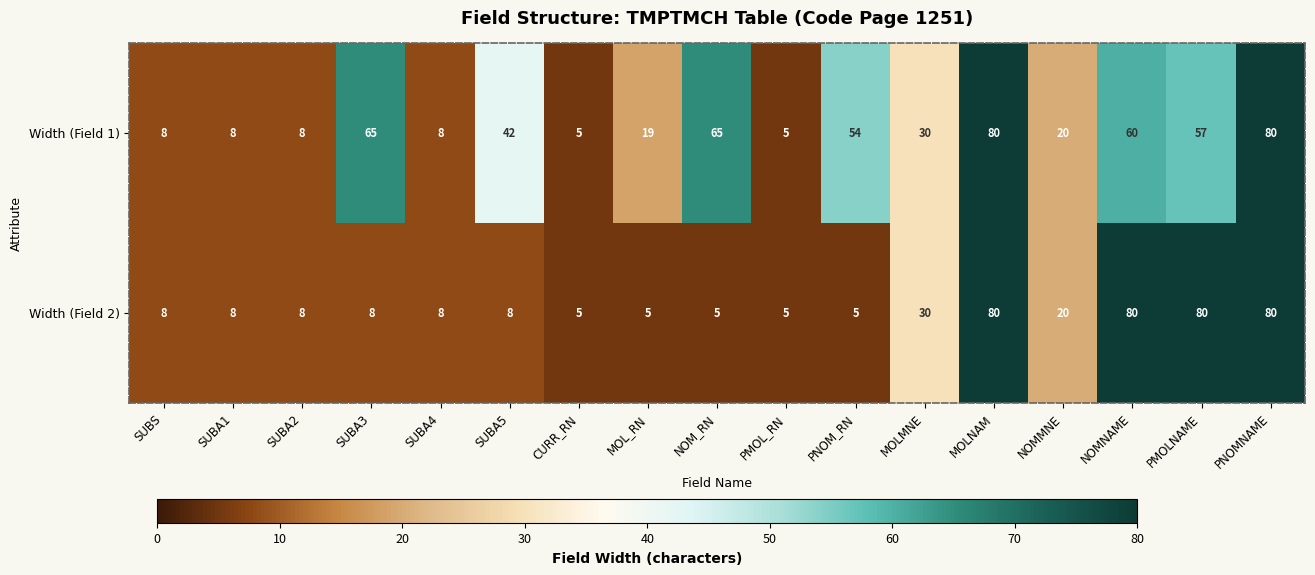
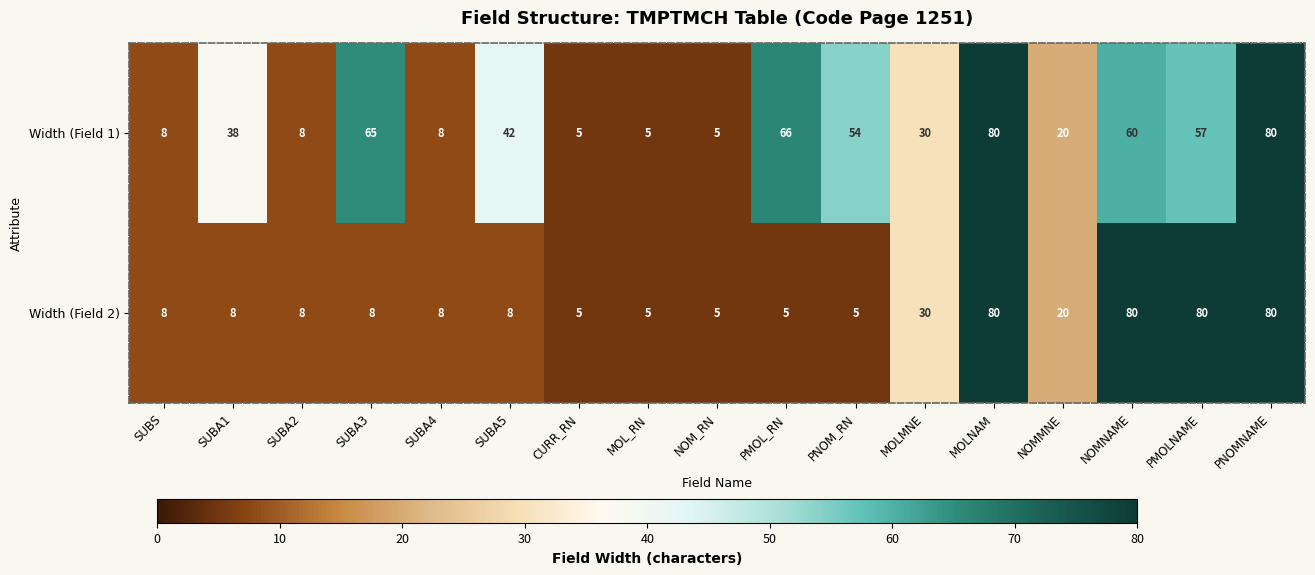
Width (Field 1), SUBA1: 8 -> 38
Width (Field 1), MOL_RN: 19 -> 5
Width (Field 1), NOM_RN: 65 -> 5
Width (Field 1), PMOL_RN: 5 -> 66
